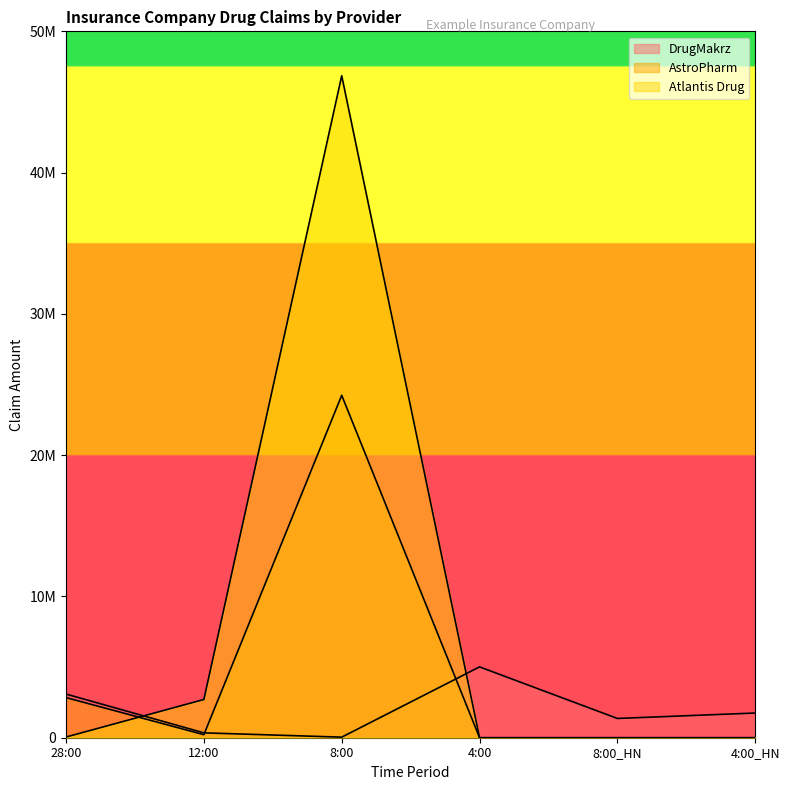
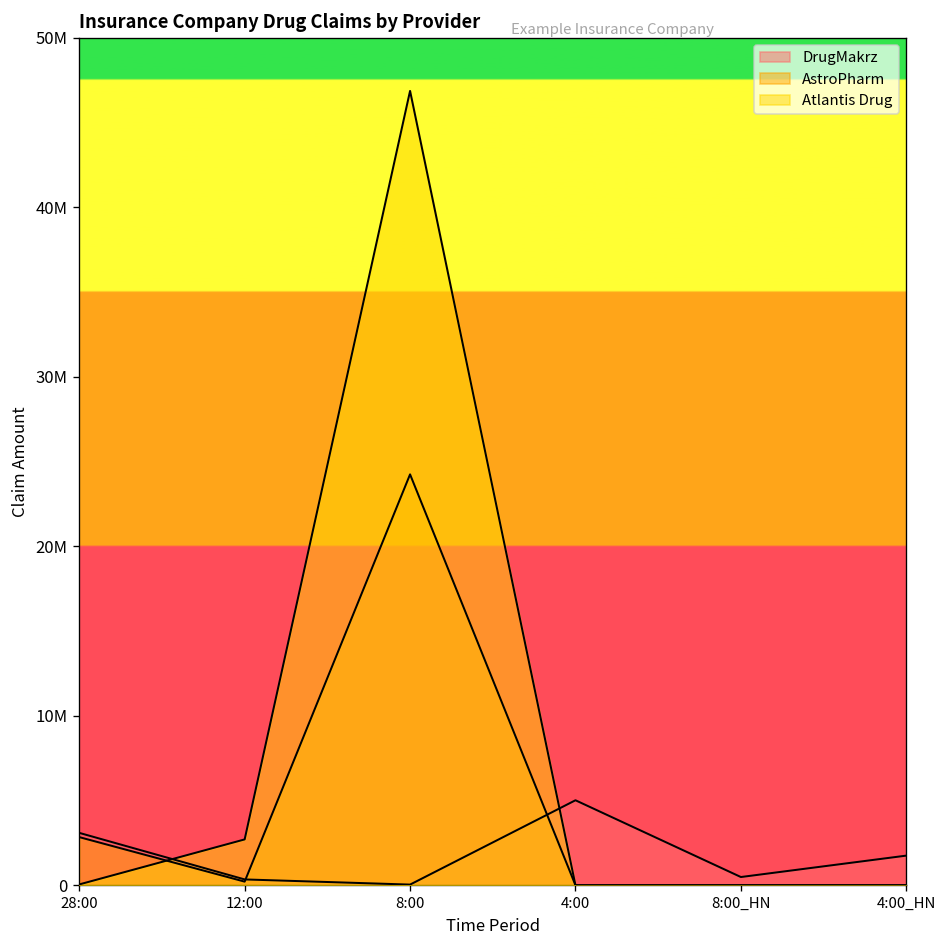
DrugMakrz, 8:00_HN: 1400000 -> 500000
